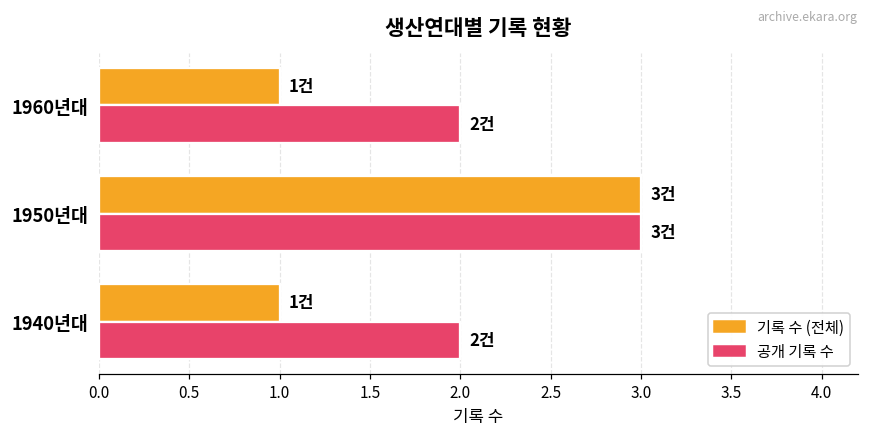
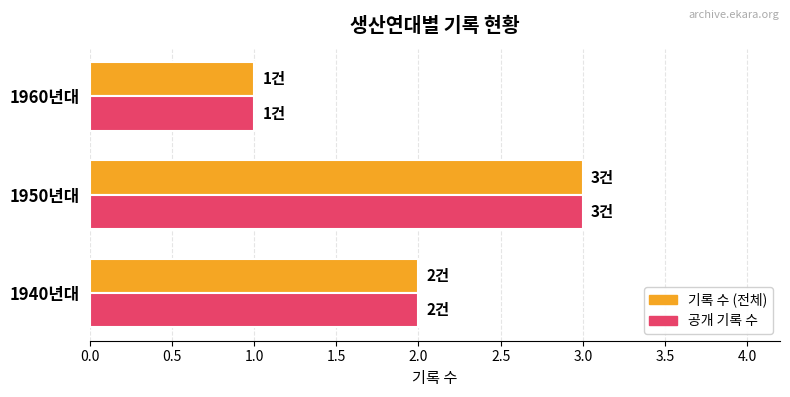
공개 기록 수, 1960년대: 2건 -> 1건
기록 수 (전체), 1940년대: 1건 -> 2건
